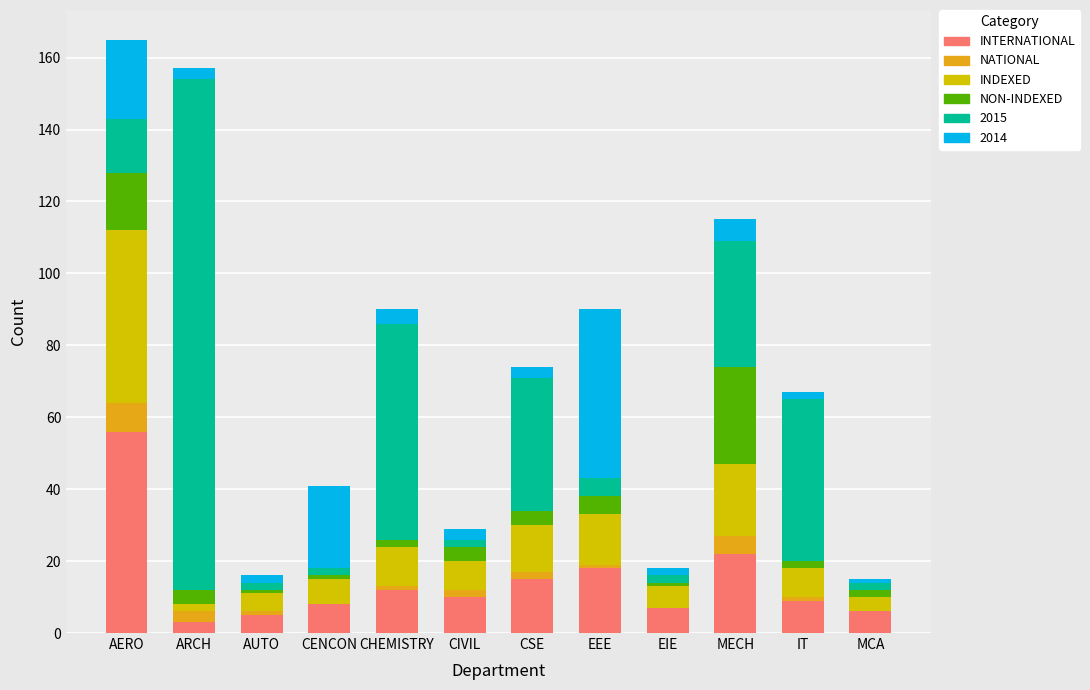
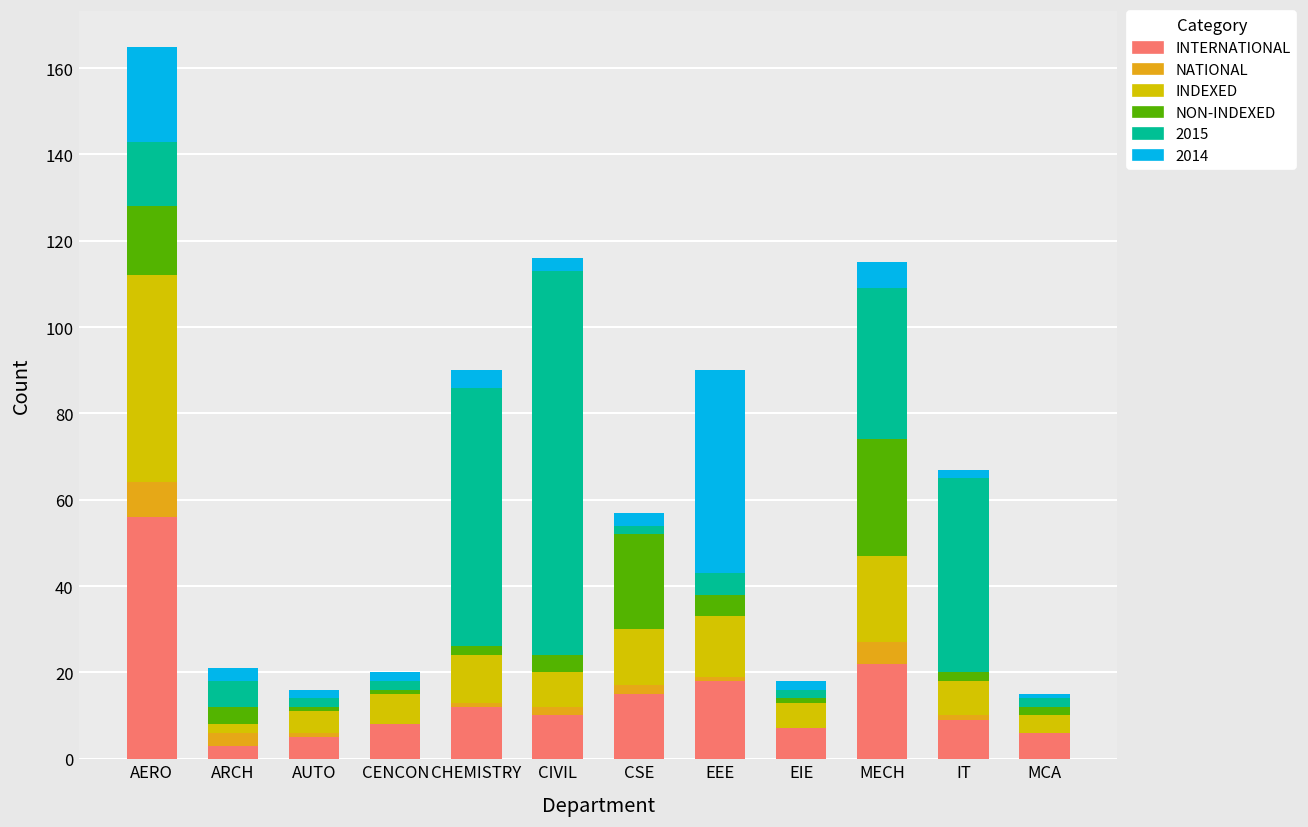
2015, ARCH: 142 -> 6
2014, CENCON: 23 -> 2
2015, CIVIL: 2 -> 89
NON-INDEXED, CSE: 4 -> 22
2015, CSE: 37 -> 2
